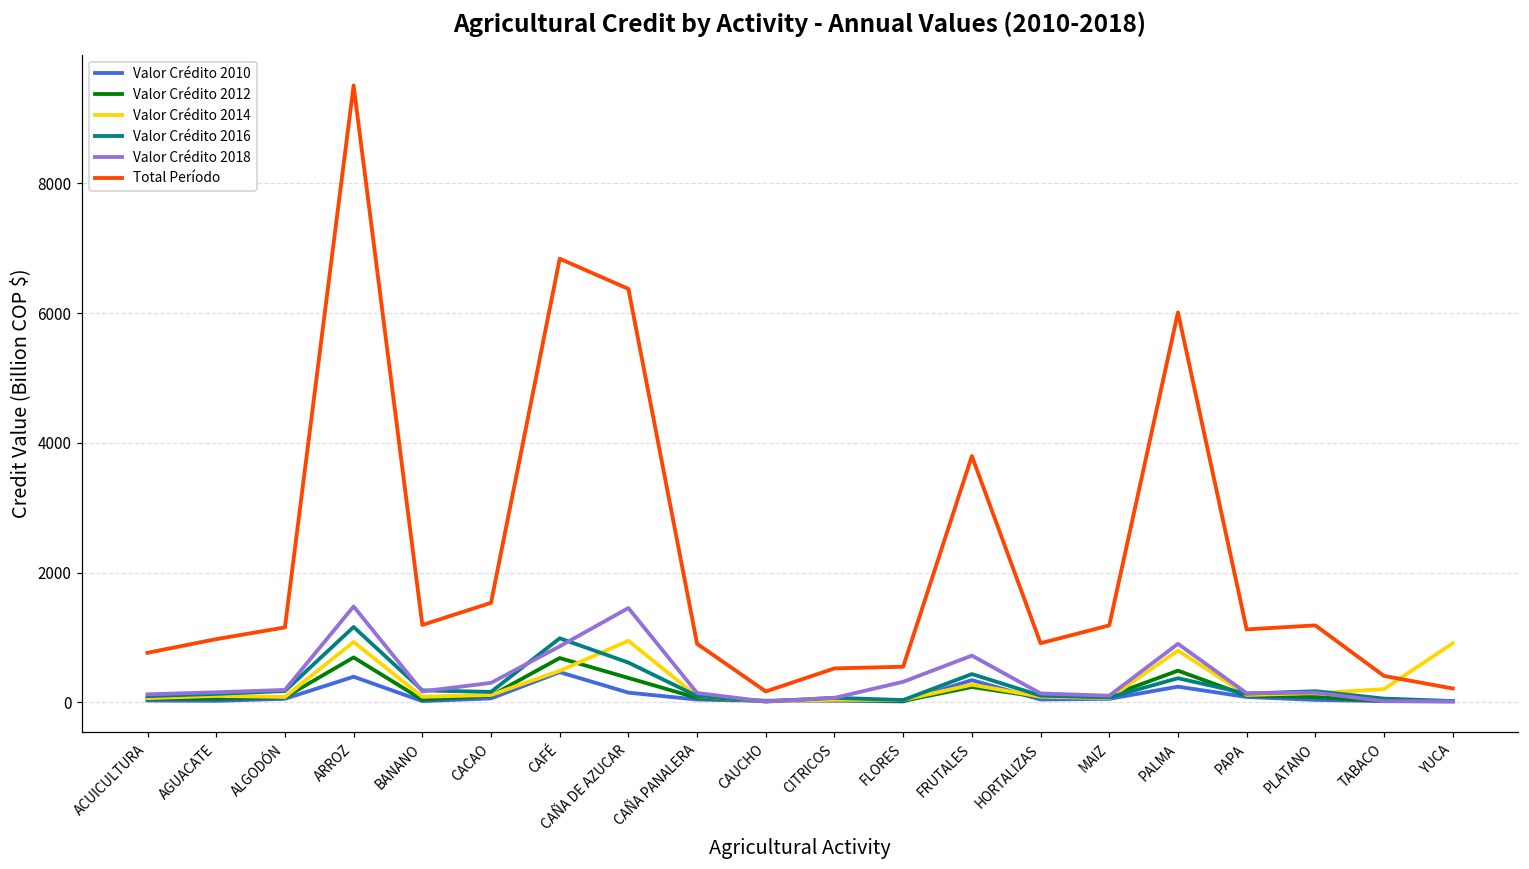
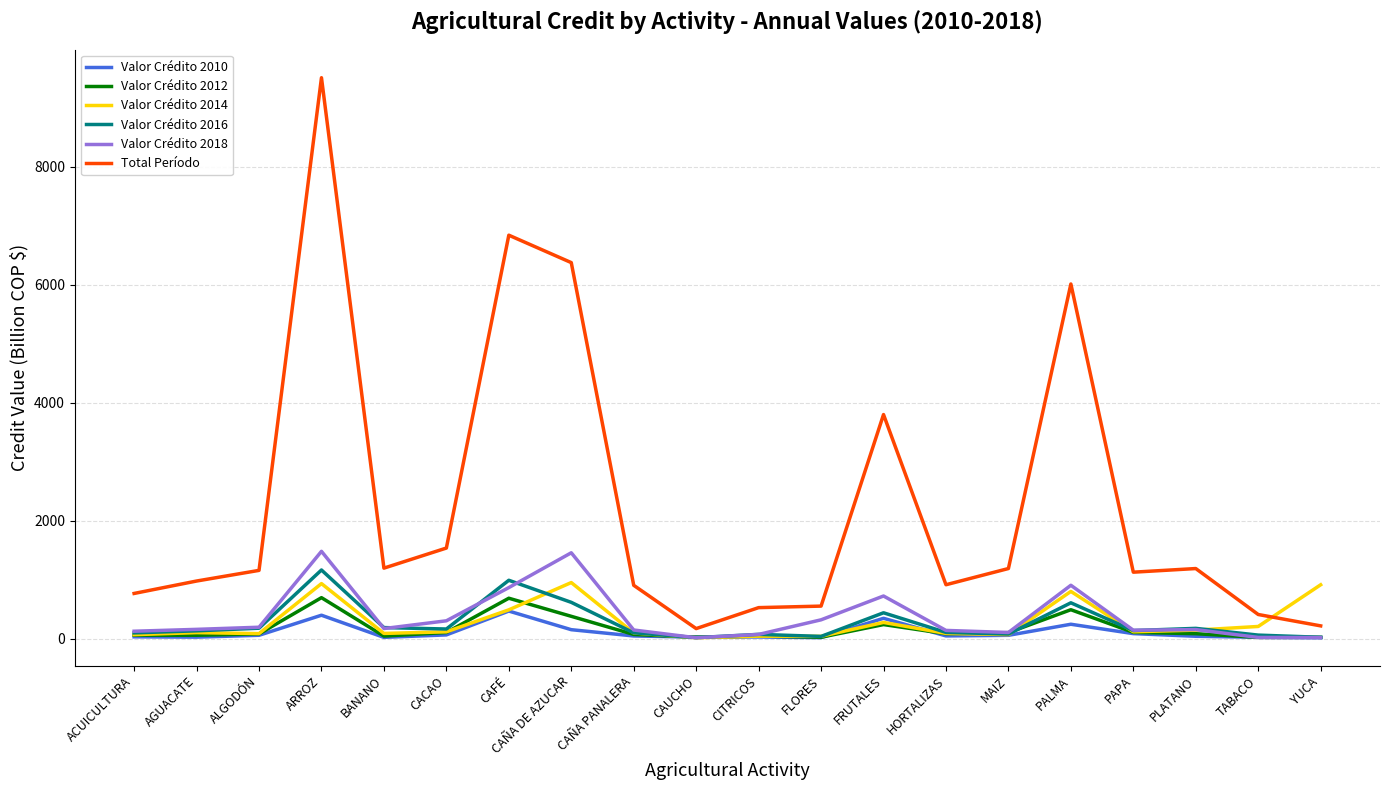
Valor Crédito 2016, PALMA: 400 -> 600
